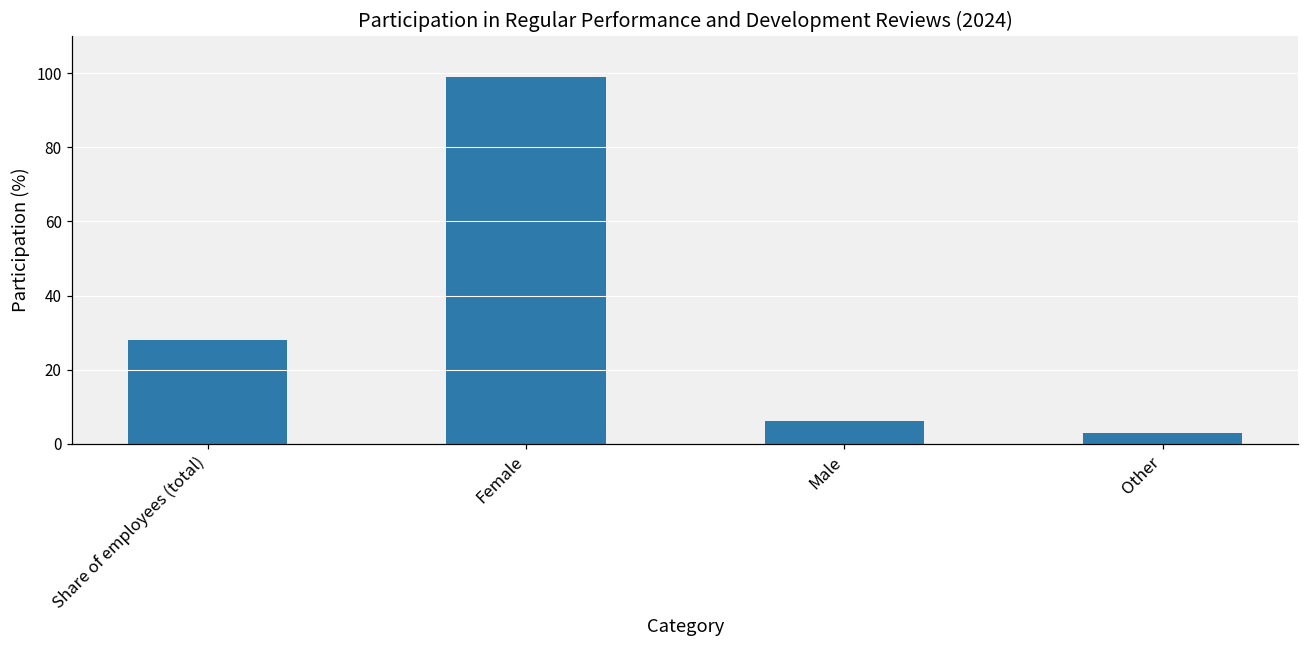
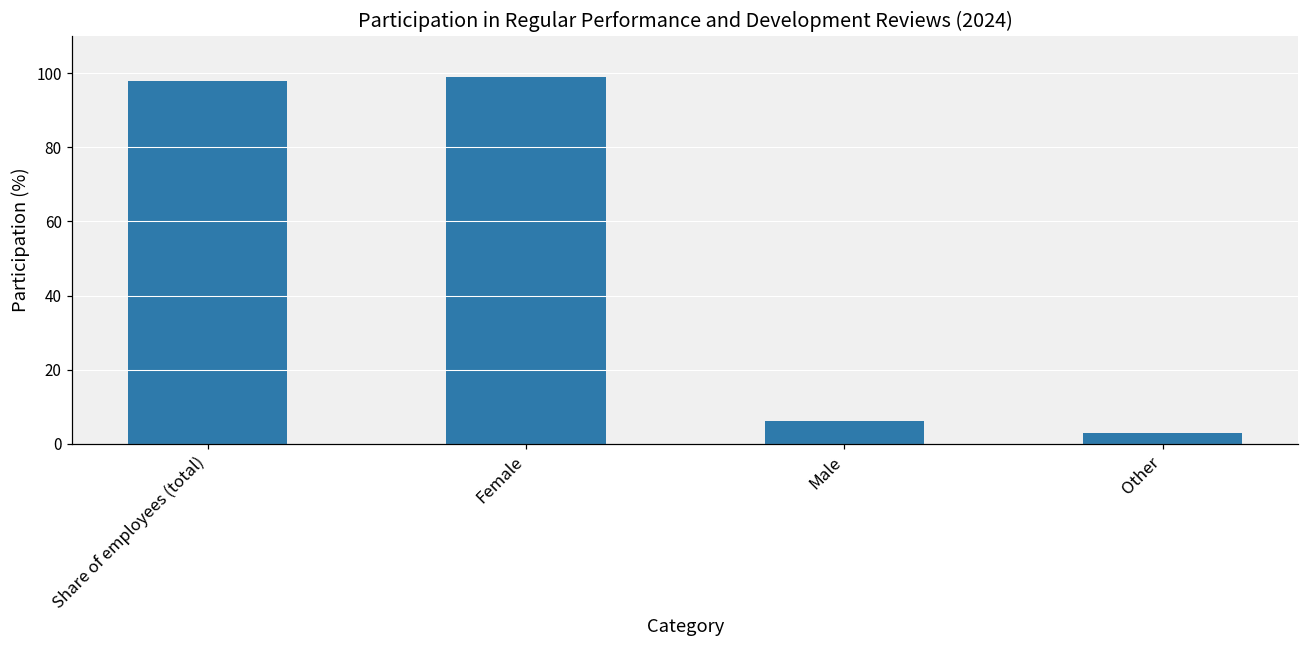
Share of employees (total): 28 -> 98
